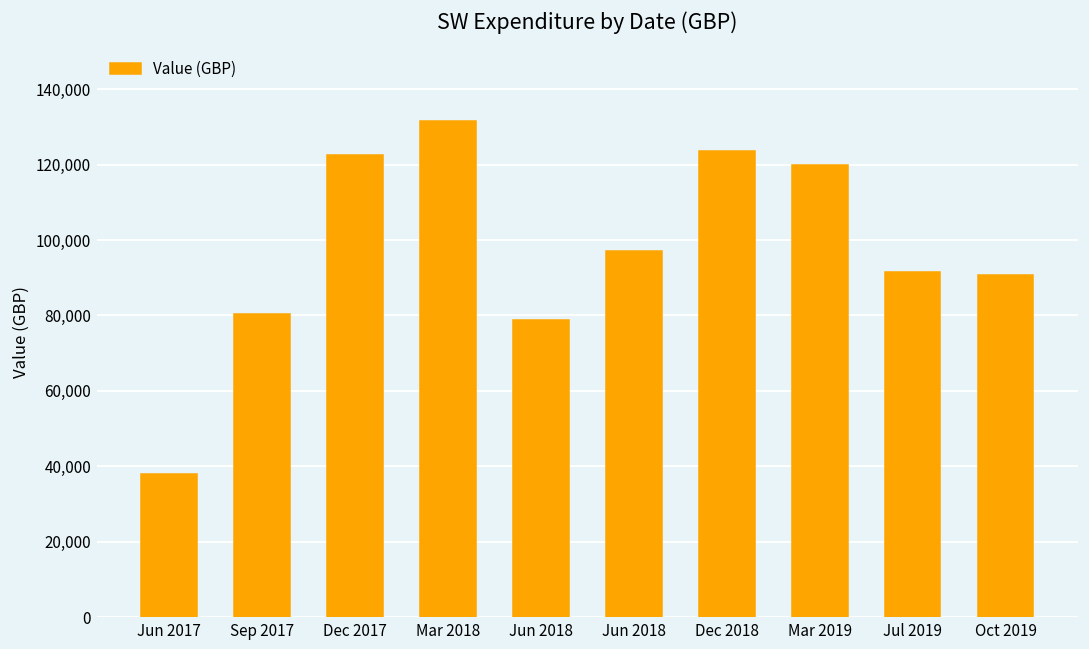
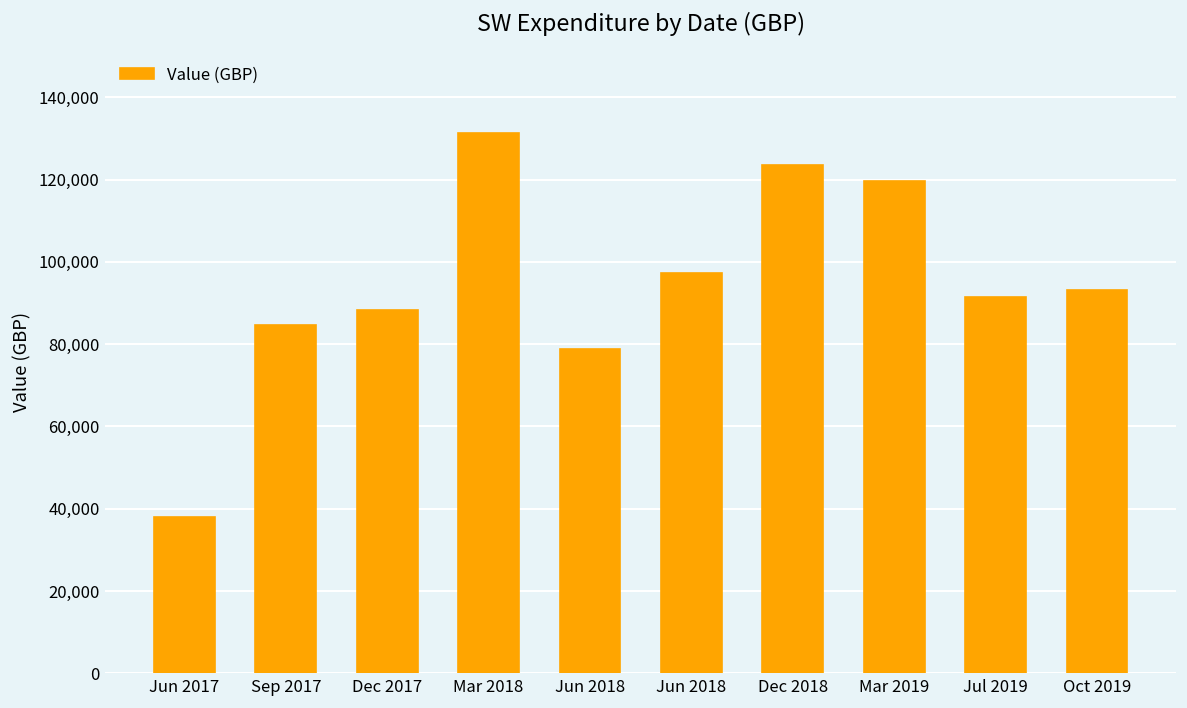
Sep 2017: 80,000 -> 85,000
Dec 2017: 123,000 -> 88,000
Oct 2019: 91,000 -> 93,000
